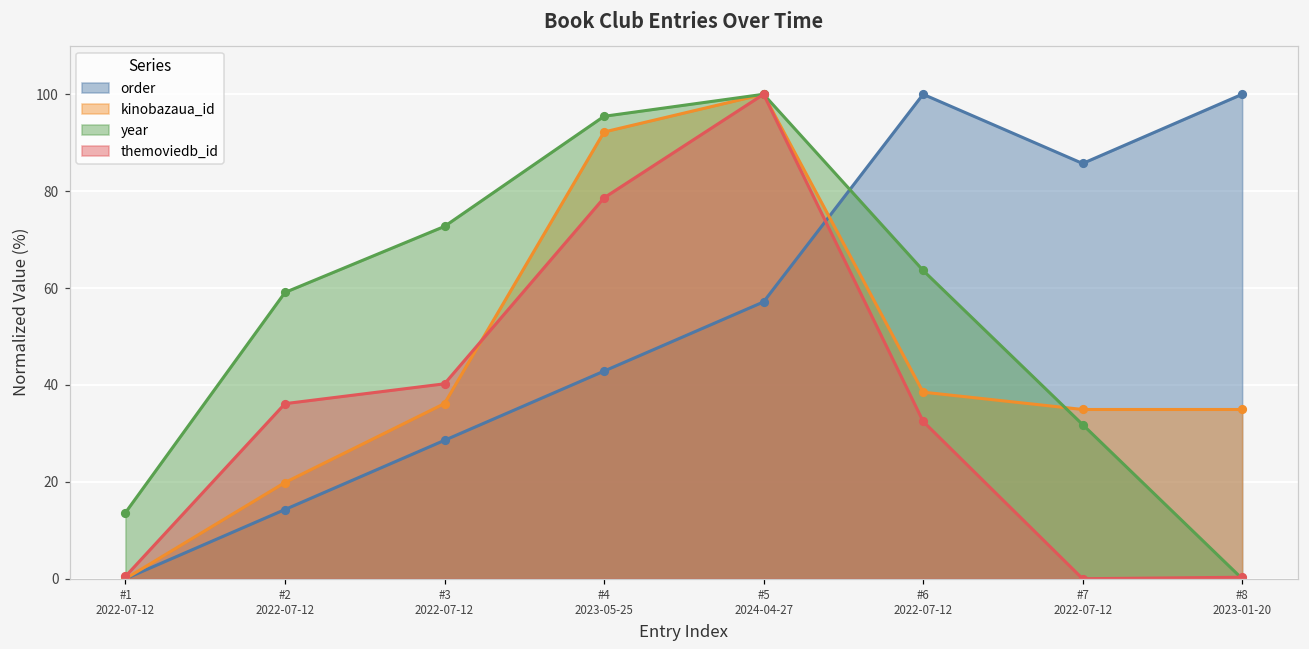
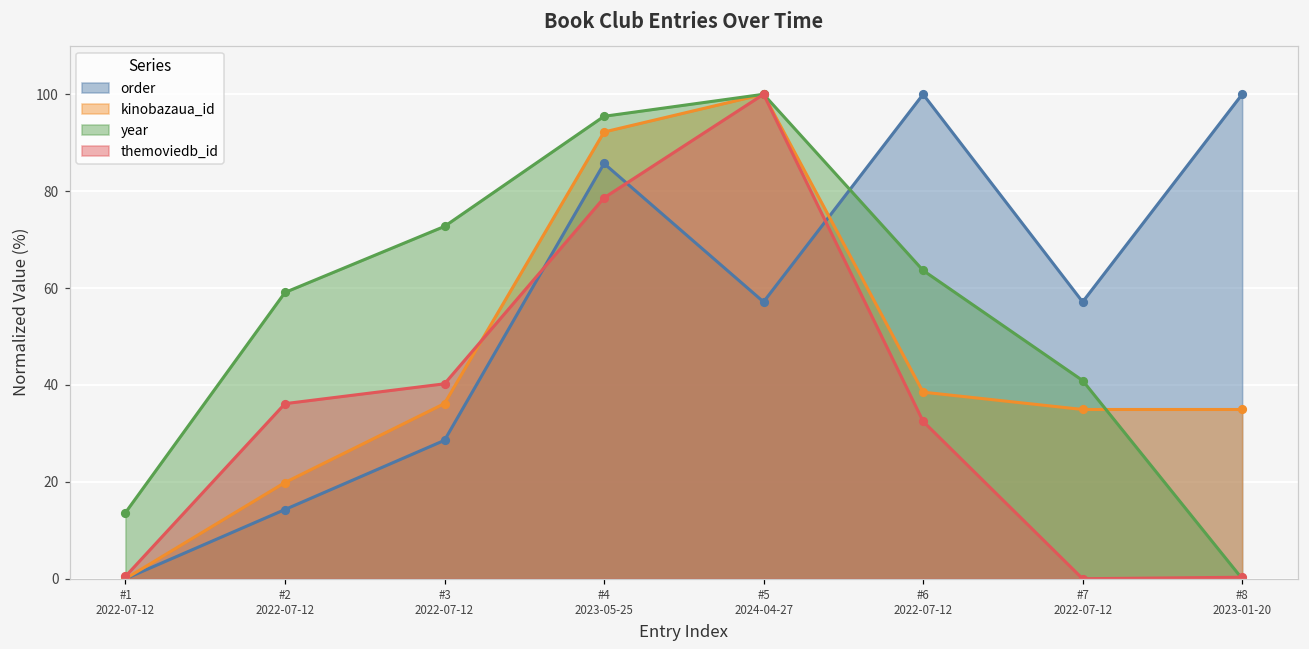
order, #4 2023-05-25: 43 -> 86
order, #7 2022-07-12: 86 -> 57
year, #7 2022-07-12: 32 -> 41
